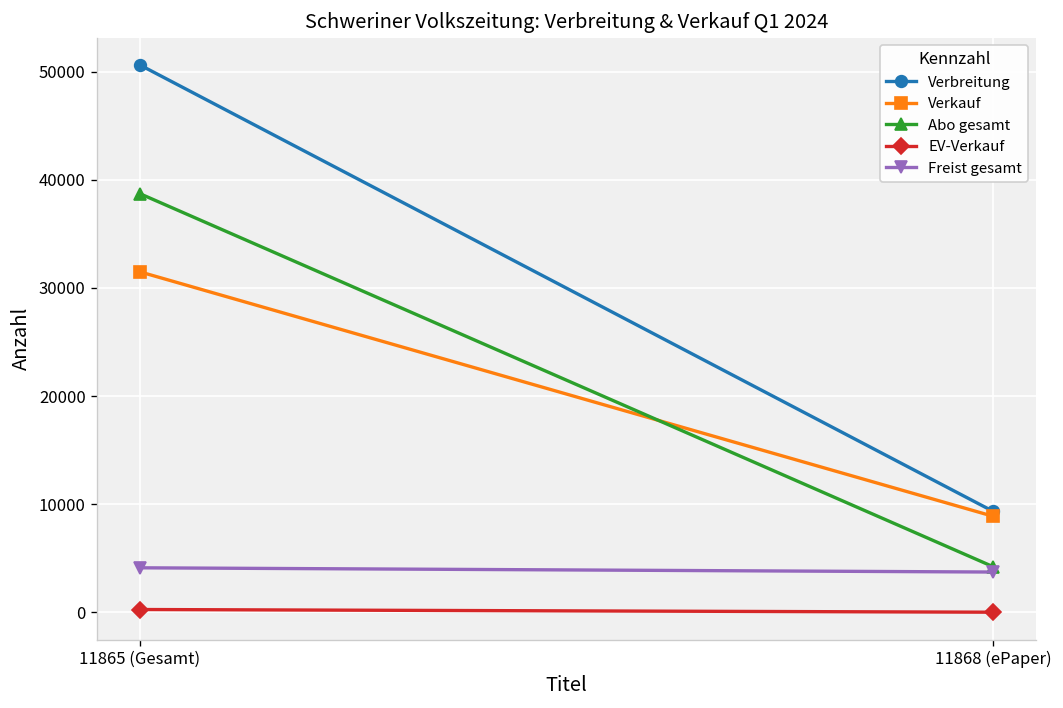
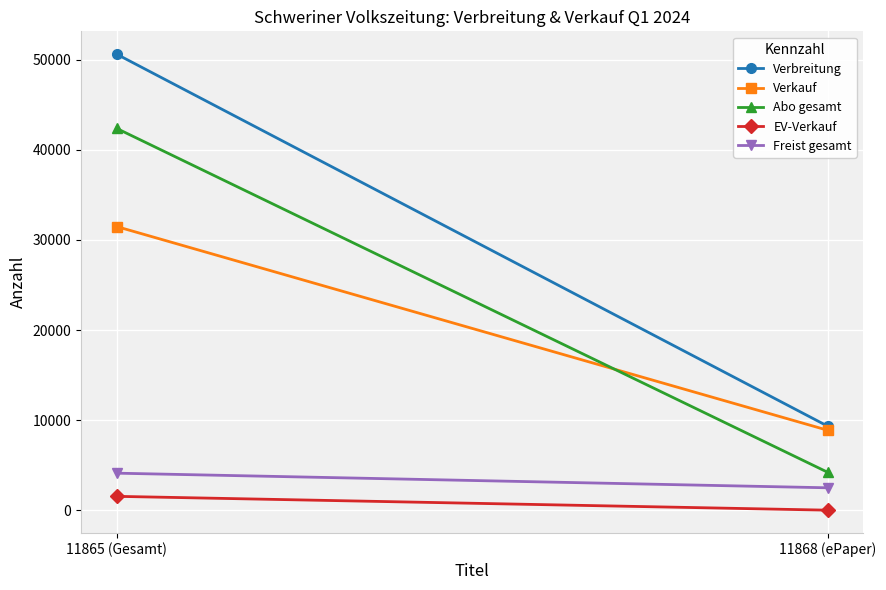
Abo gesamt, 11865 (Gesamt): 39000 -> 42000
EV-Verkauf, 11865 (Gesamt): 0 -> 2000
Freist gesamt, 11868 (ePaper): 4000 -> 2000
